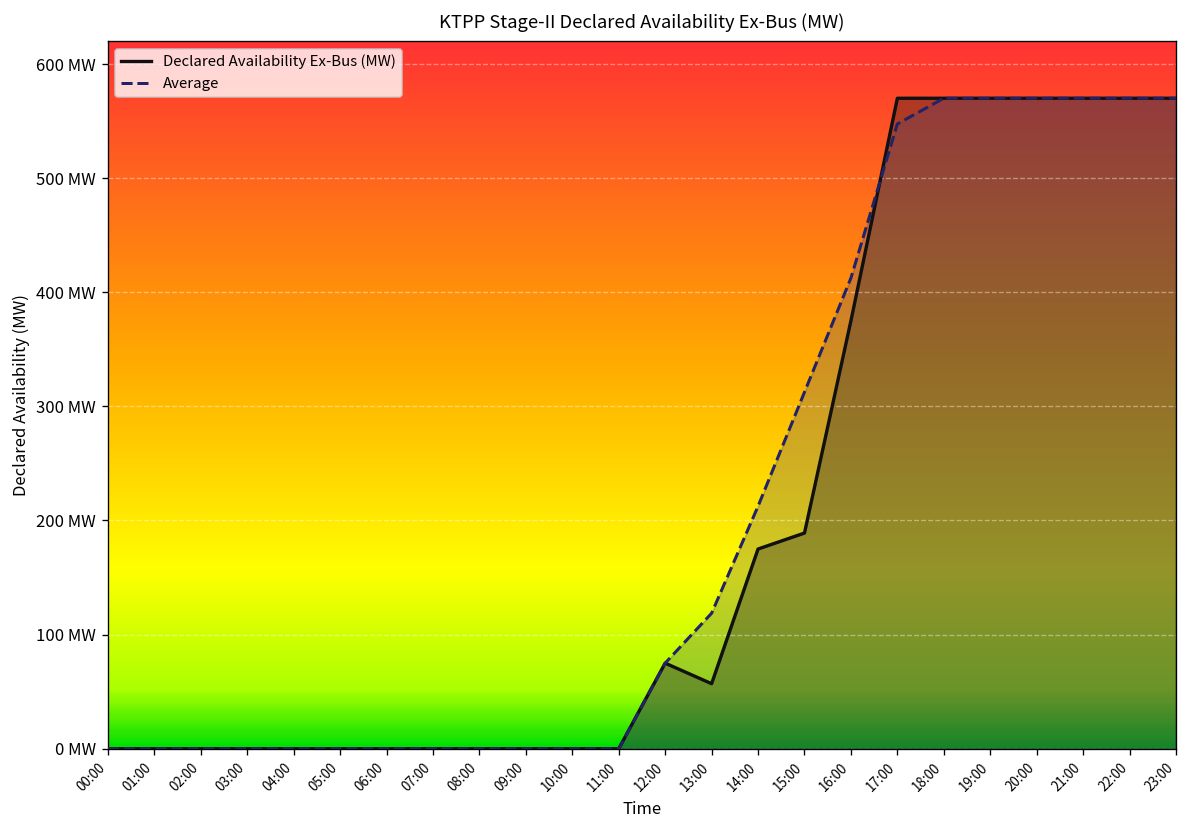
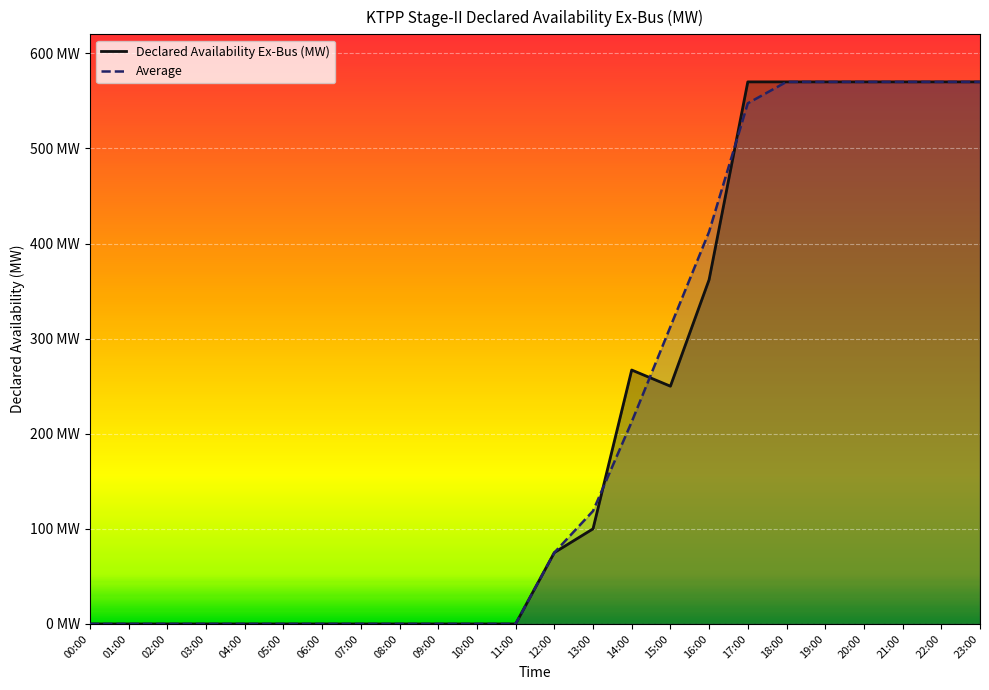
Declared Availability Ex-Bus (MW), 13:00: 60 MW -> 100 MW
Declared Availability Ex-Bus (MW), 14:00: 180 MW -> 270 MW
Declared Availability Ex-Bus (MW), 15:00: 190 MW -> 250 MW
Declared Availability Ex-Bus (MW), 16:00: 380 MW -> 360 MW
